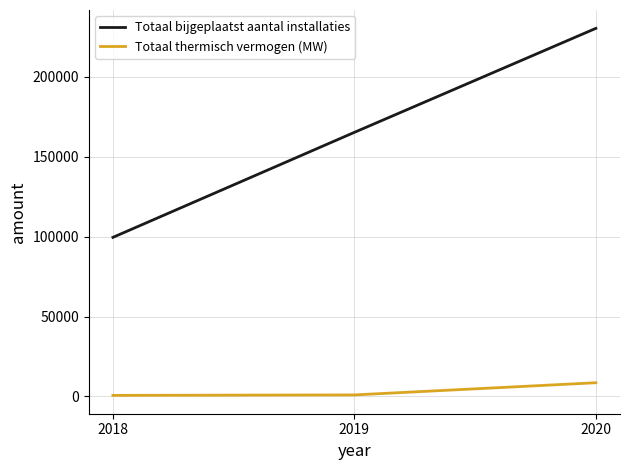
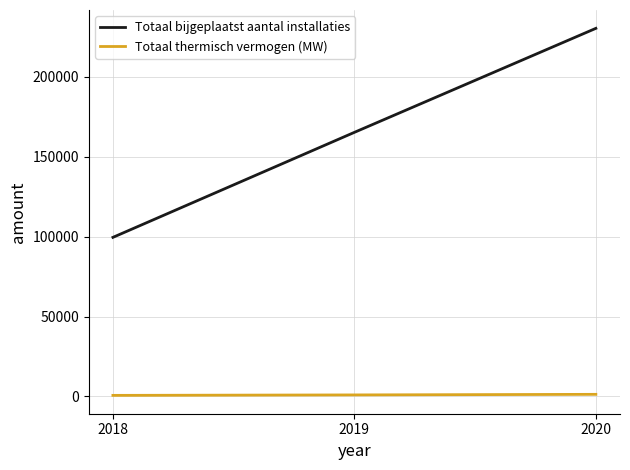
Totaal thermisch vermogen (MW), 2020: 9000 -> 1000
